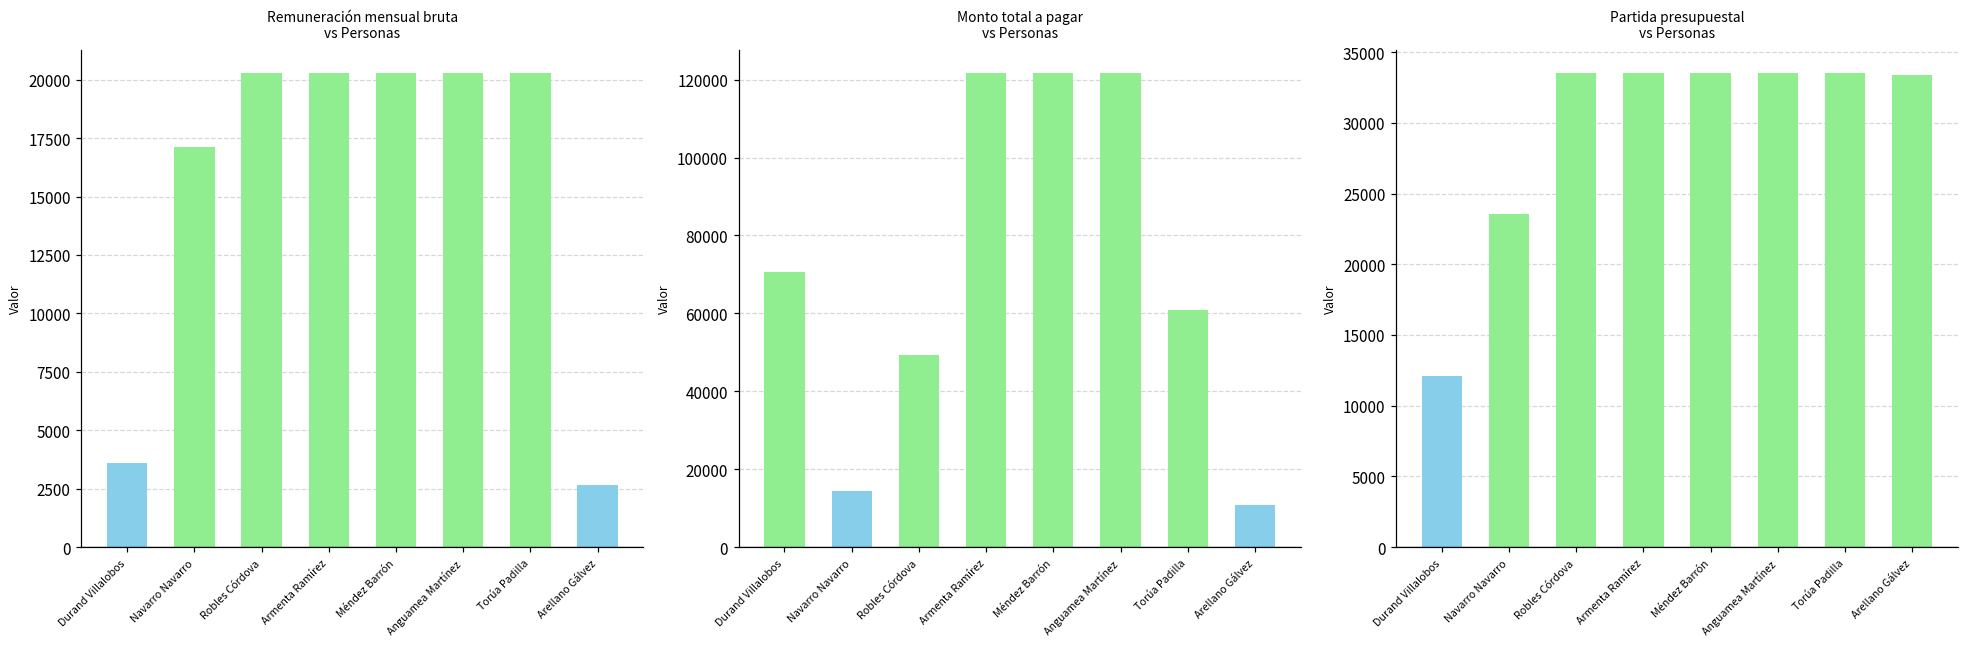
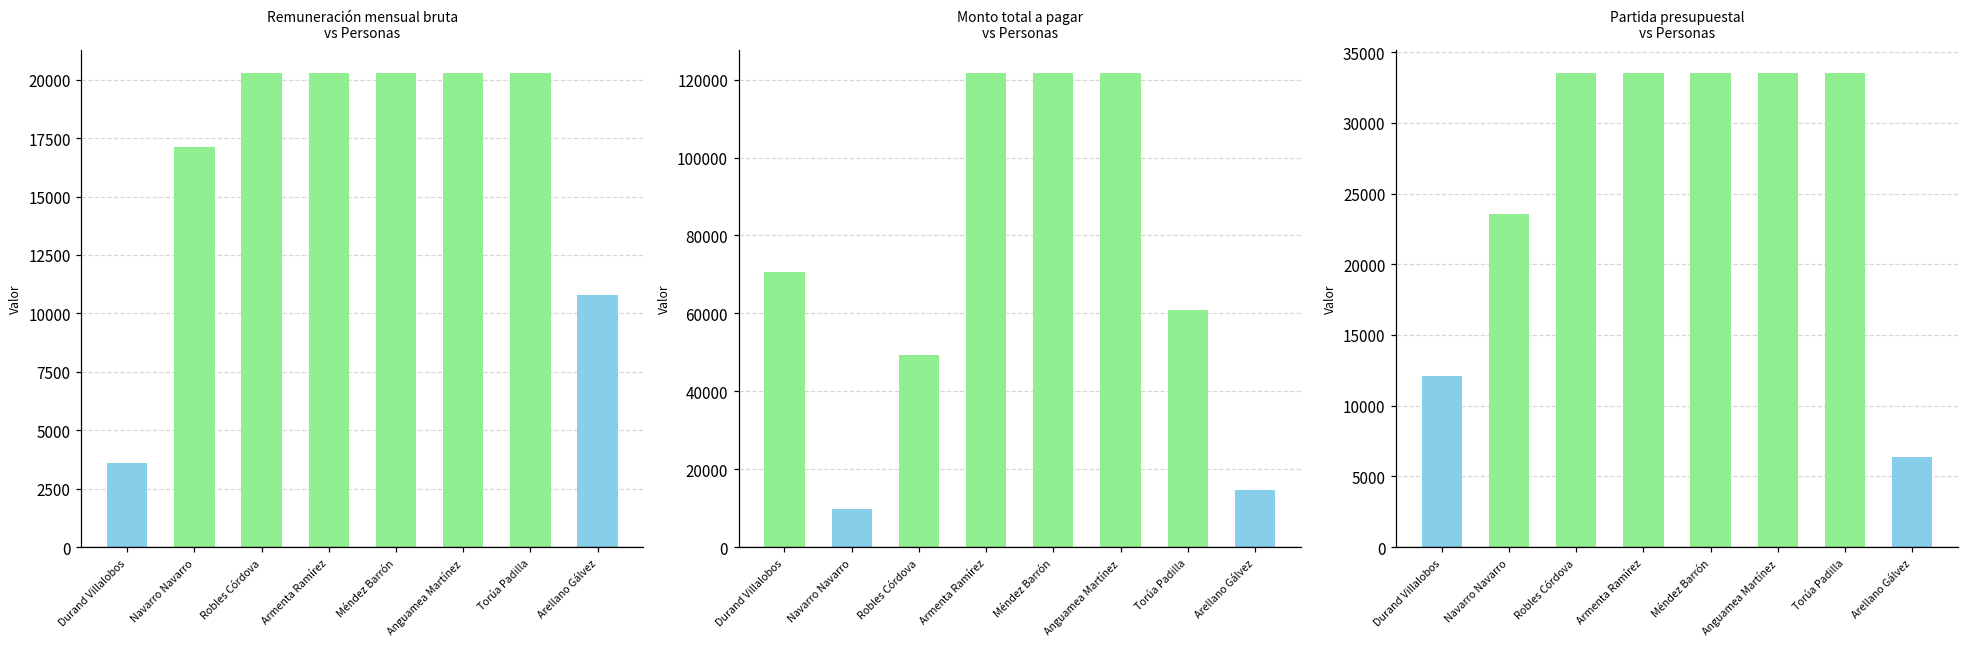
Remuneración mensual bruta vs Personas, Arellano Gálvez: 2600 -> 10800
Monto total a pagar vs Personas, Navarro Navarro: 14000 -> 10000
Monto total a pagar vs Personas, Arellano Gálvez: 11000 -> 15000
Partida presupuestal vs Personas, Arellano Gálvez: 33400 -> 6400
